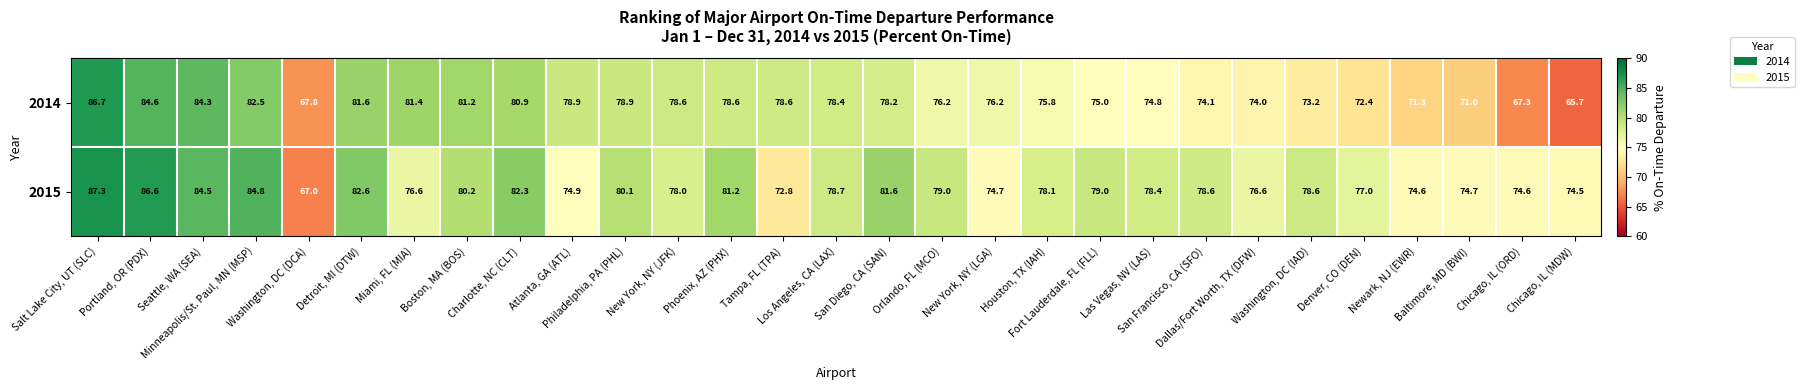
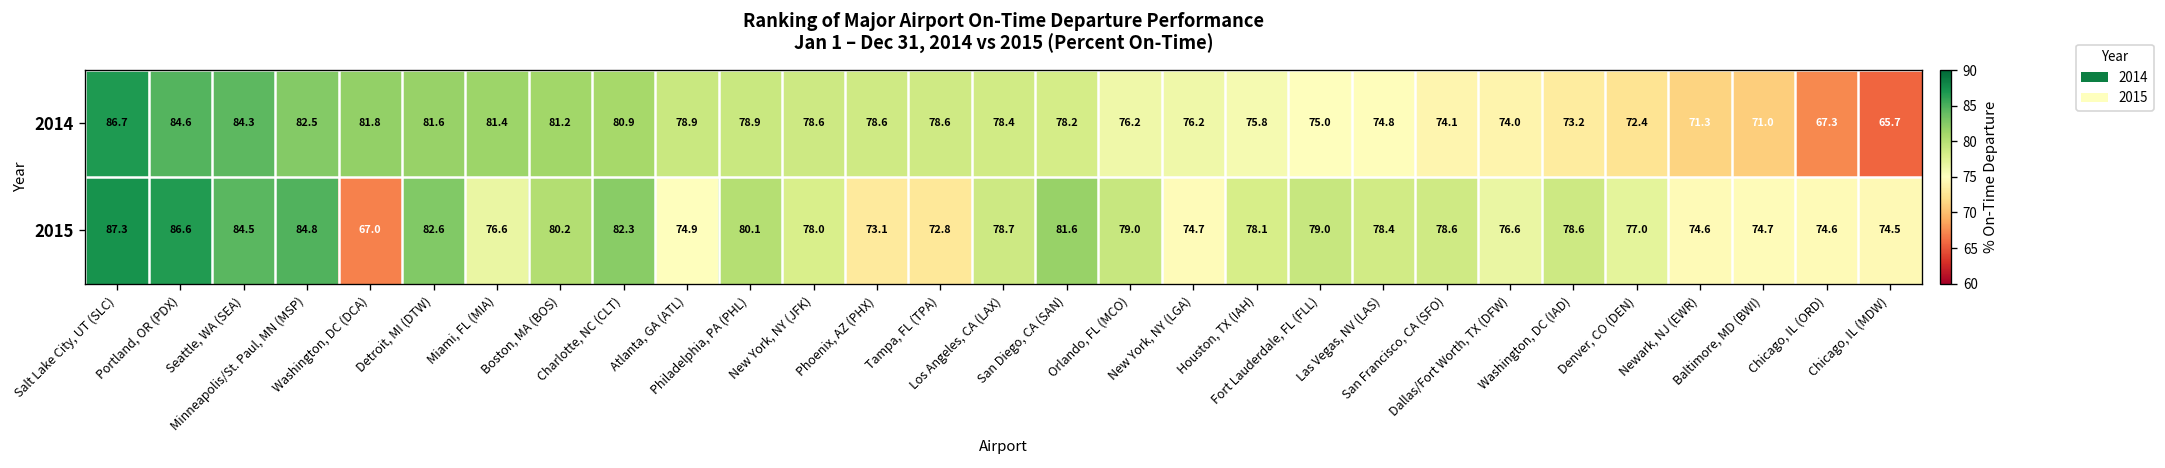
2014, Washington, DC (DCA): 67.8 -> 81.8
2015, Phoenix, AZ (PHX): 81.2 -> 73.1
